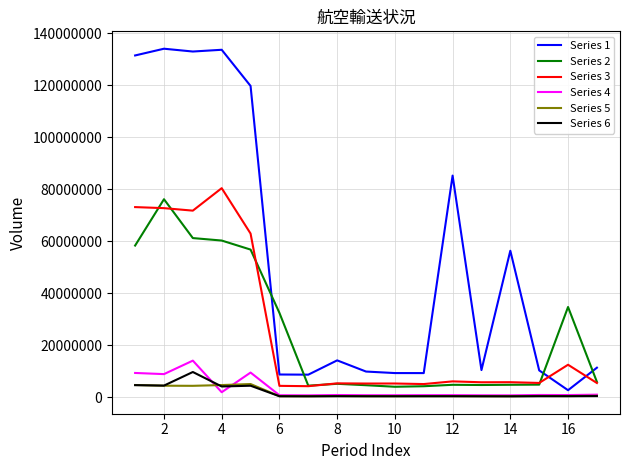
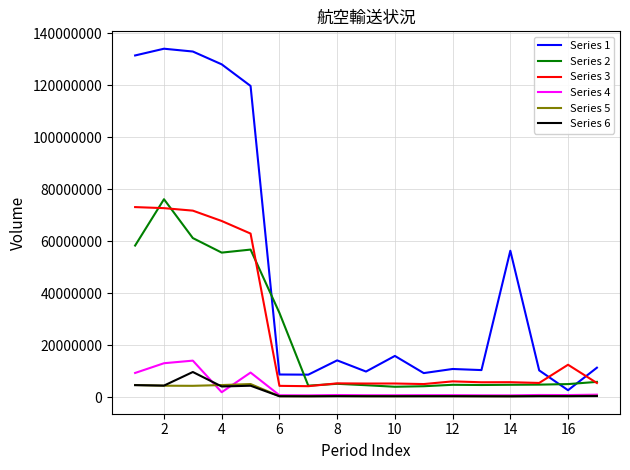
Series 4, 2: 9000000 -> 13000000
Series 1, 4: 134000000 -> 128000000
Series 2, 4: 60000000 -> 56000000
Series 3, 4: 80000000 -> 68000000
Series 1, 10: 9000000 -> 16000000
Series 1, 12: 85000000 -> 11000000
Series 2, 16: 35000000 -> 5000000
